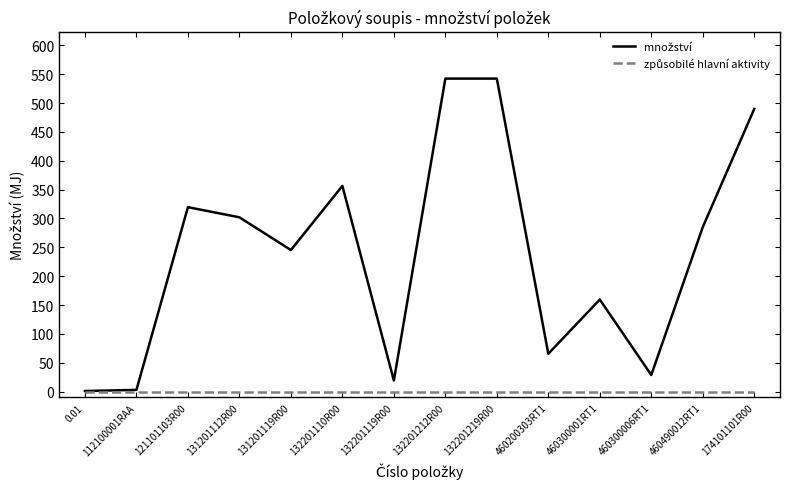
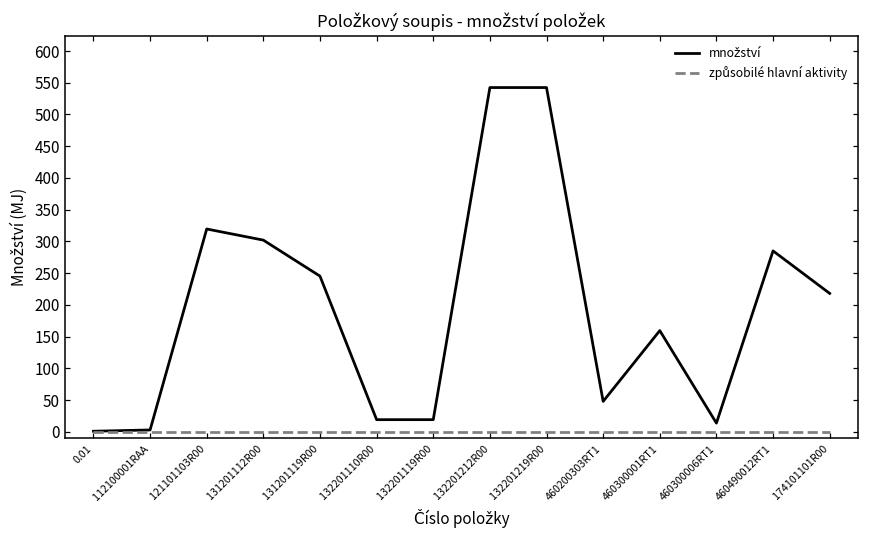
množství, 132201110R00: 360 -> 20
množství, 460200303RT1: 70 -> 50
množství, 460300006RT1: 30 -> 10
množství, 174101101R00: 490 -> 220
